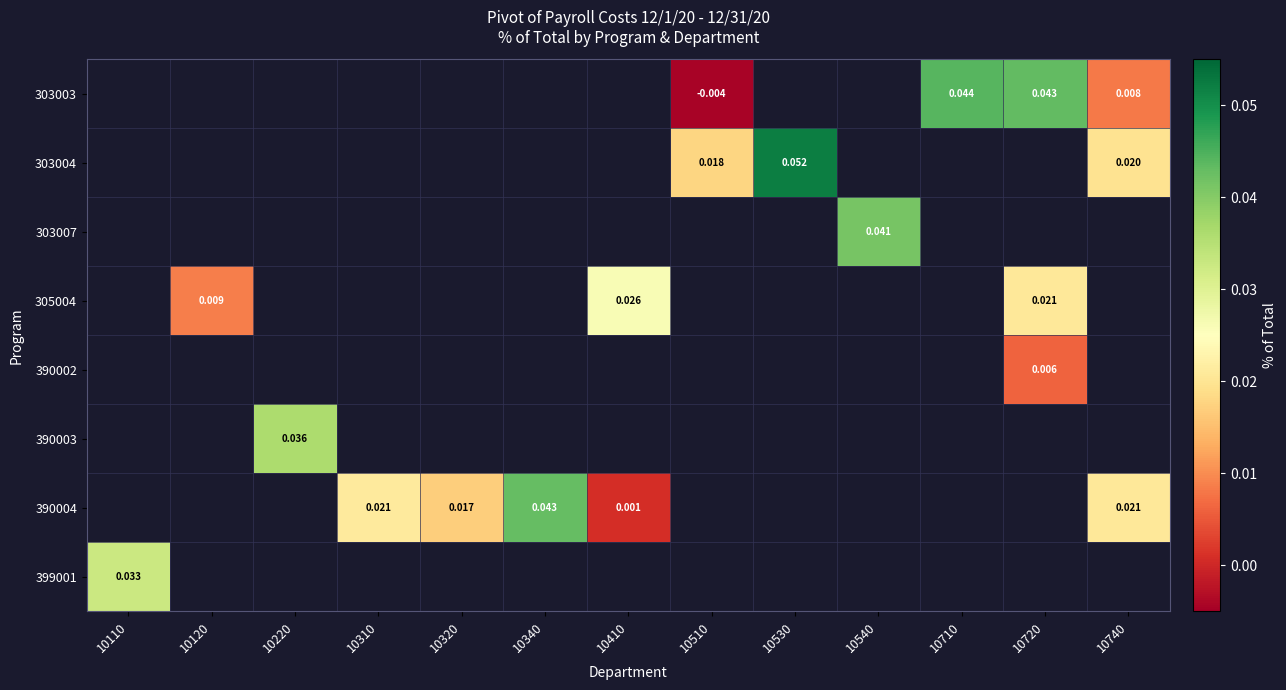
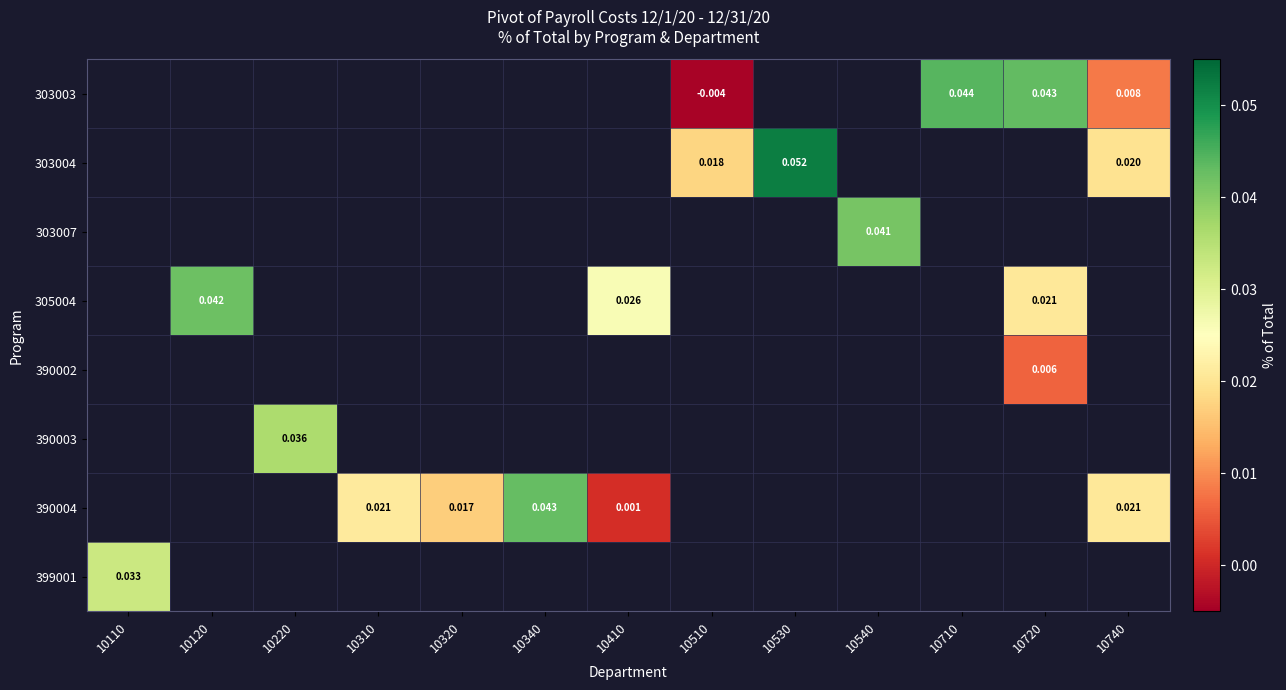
305004, 10120: 0.009 -> 0.042
